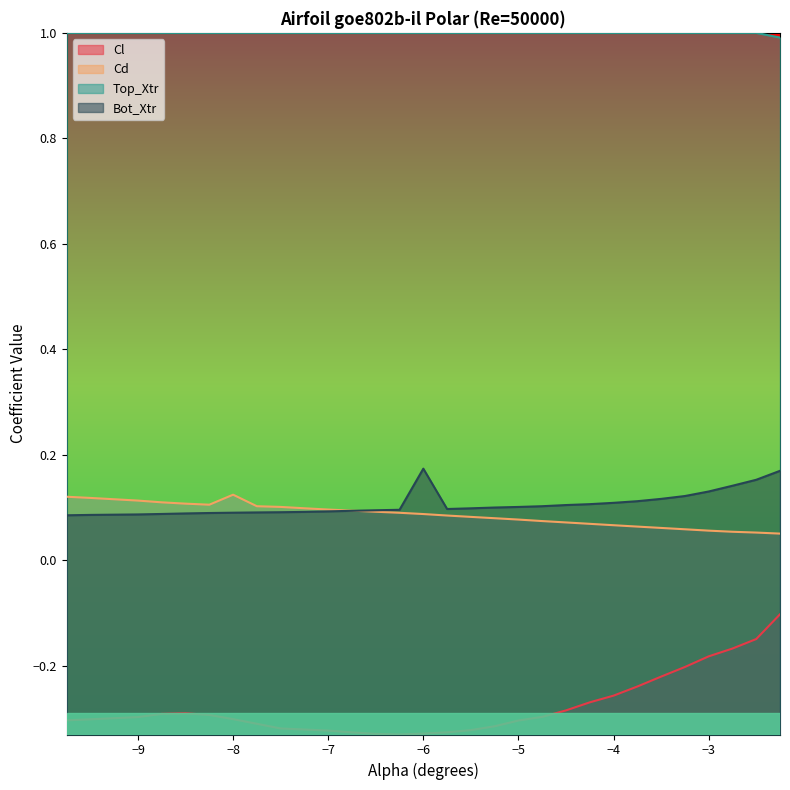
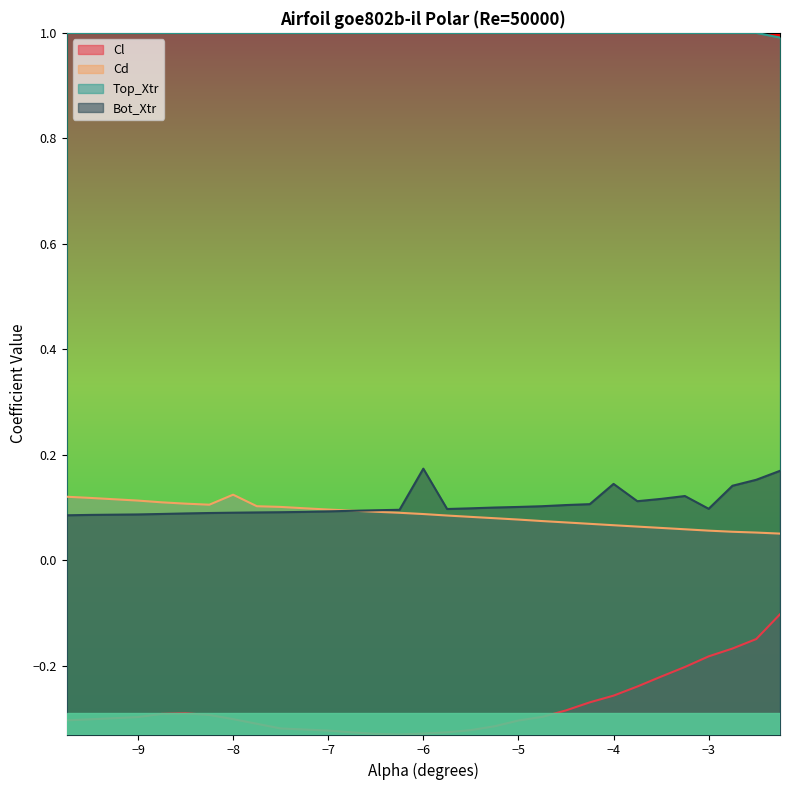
Bot_Xtr, −4: 0.11 -> 0.14
Bot_Xtr, −3: 0.13 -> 0.10
